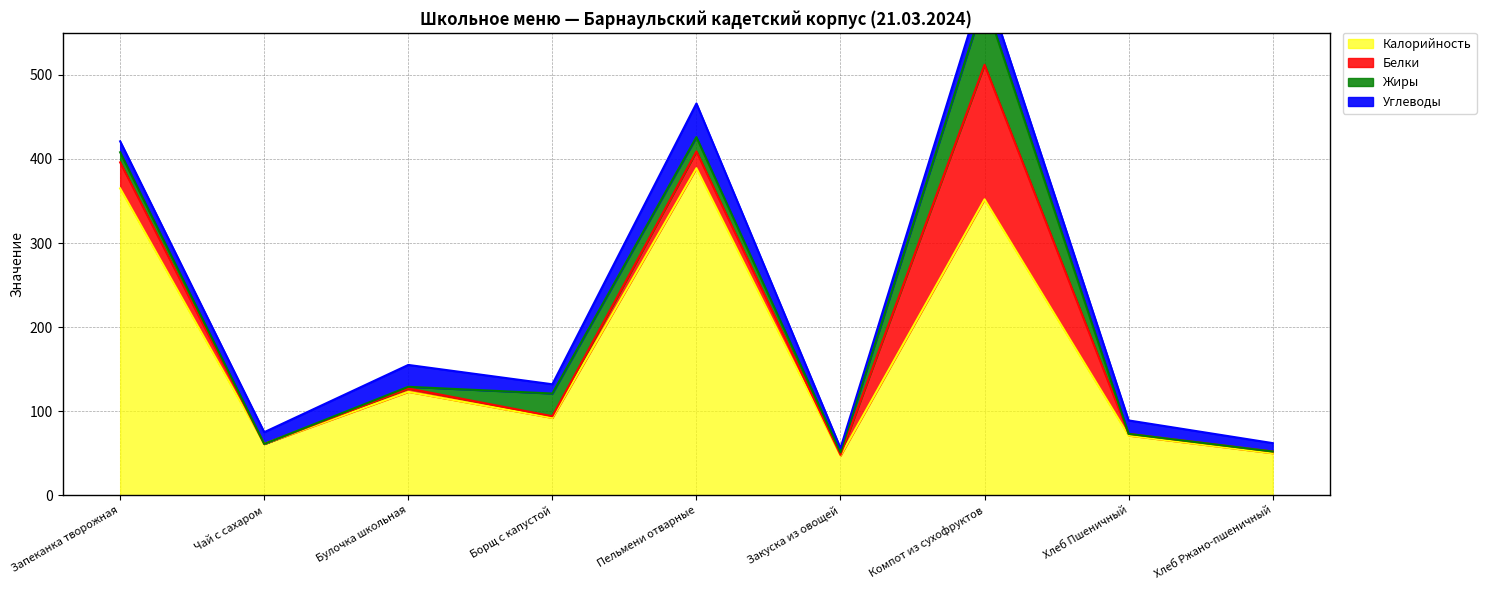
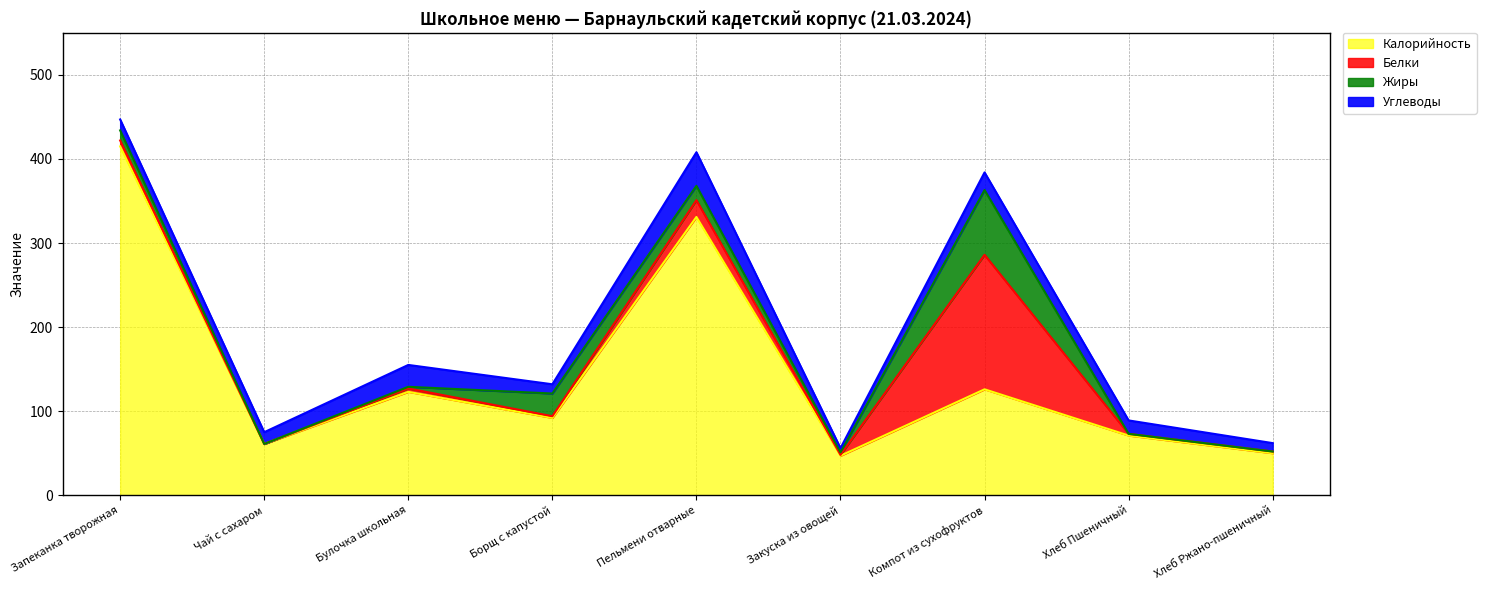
Калорийность, Запеканка творожная: 370 -> 420
Белки, Запеканка творожная: 30 -> 10
Калорийность, Пельмени отварные: 390 -> 330
Калорийность, Компот из сухофруктов: 350 -> 130
